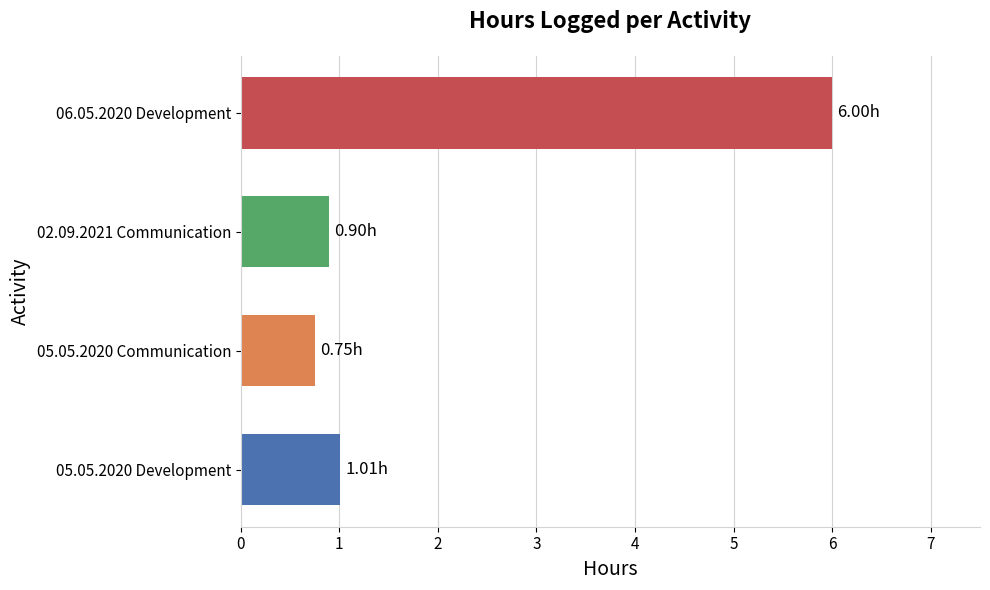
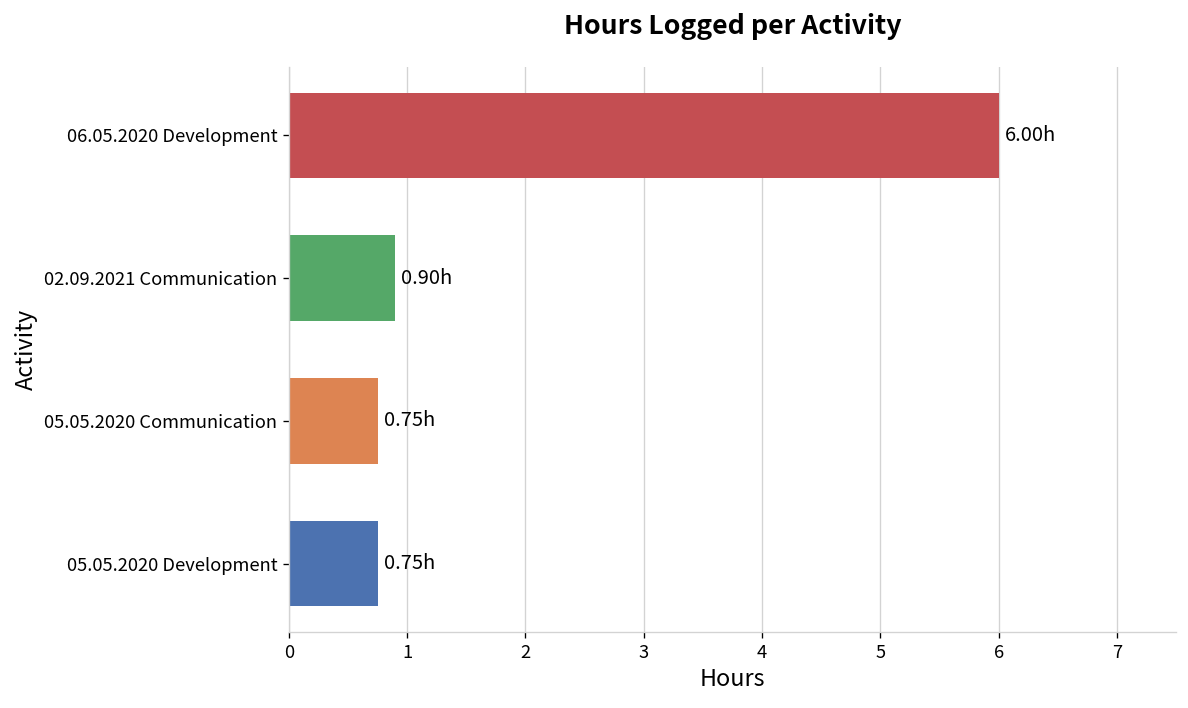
05.05.2020 Development: 1.01h -> 0.75h
